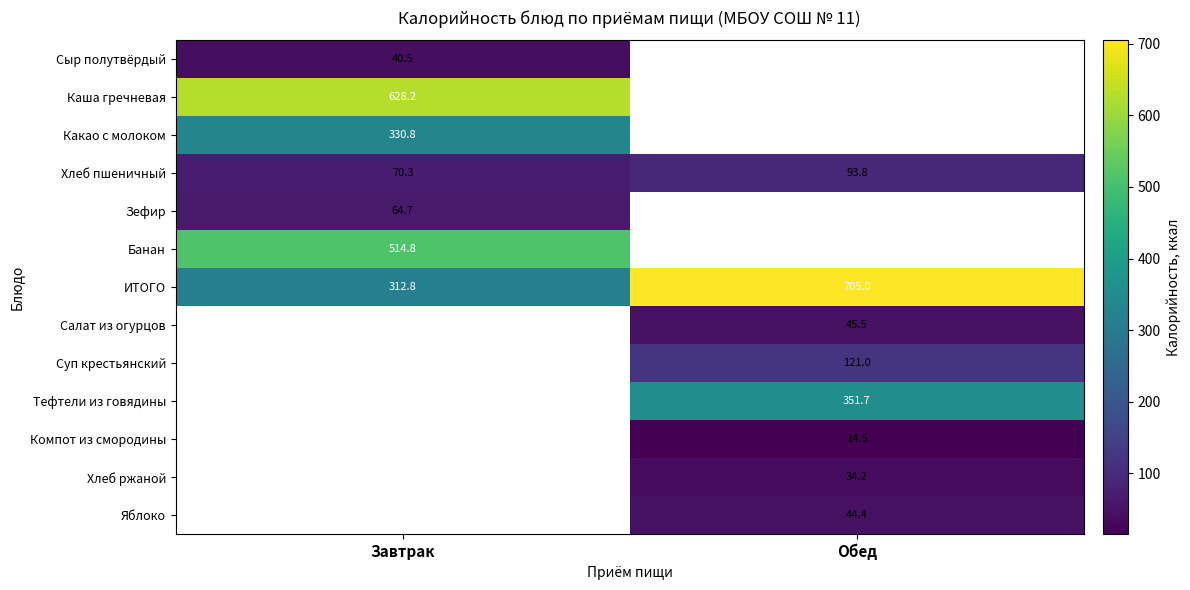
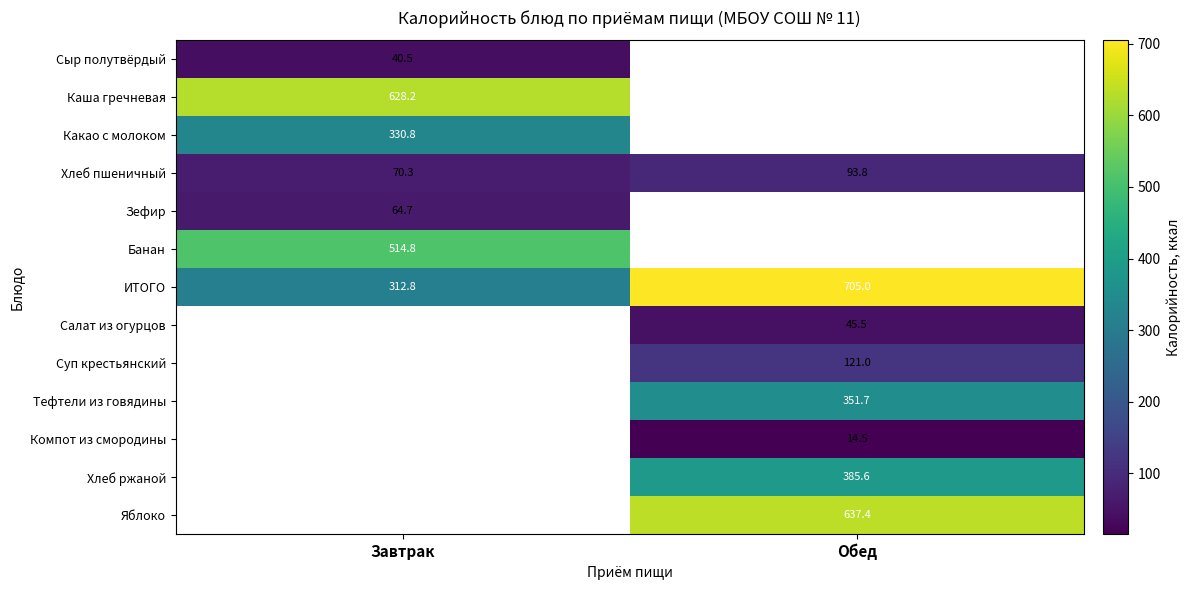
Хлеб ржаной, Обед: 34.2 -> 385.6
Яблоко, Обед: 44.4 -> 637.4
